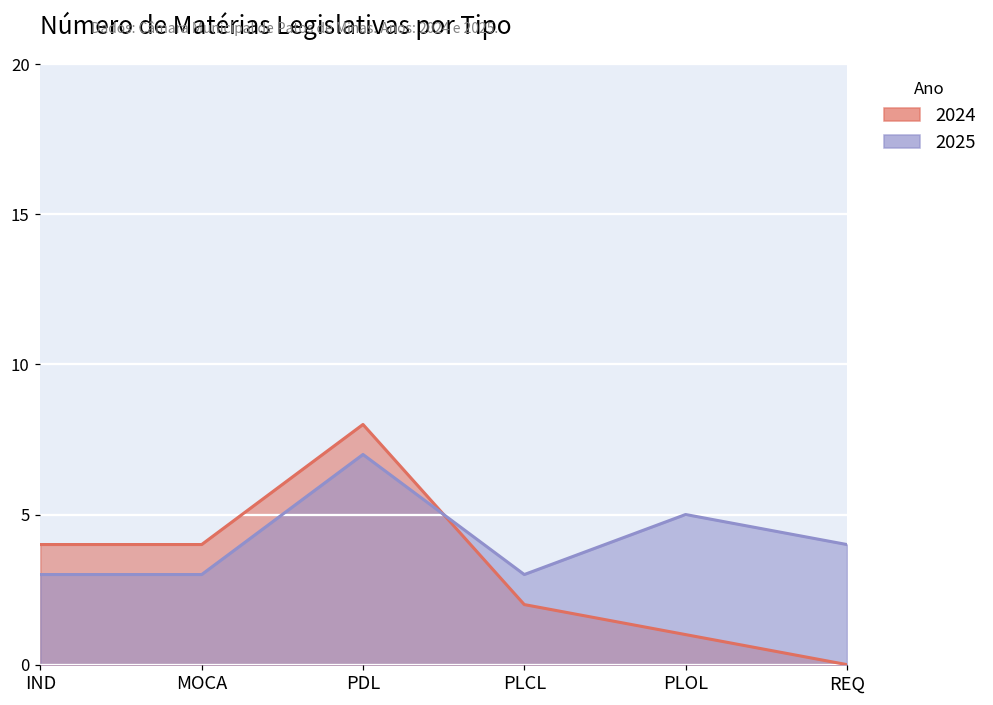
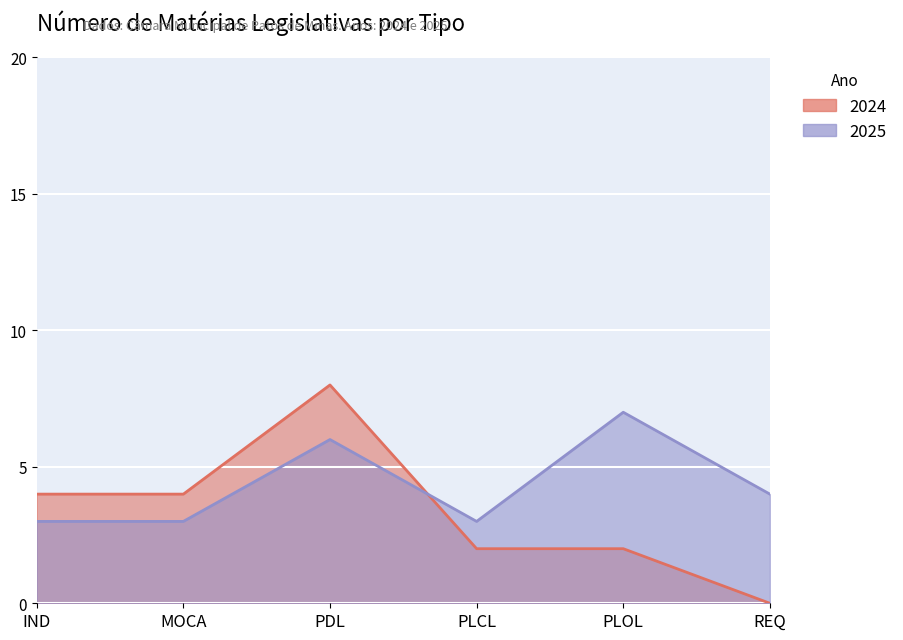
2025, PDL: 7 -> 6
2024, PLOL: 1 -> 2
2025, PLOL: 5 -> 7
